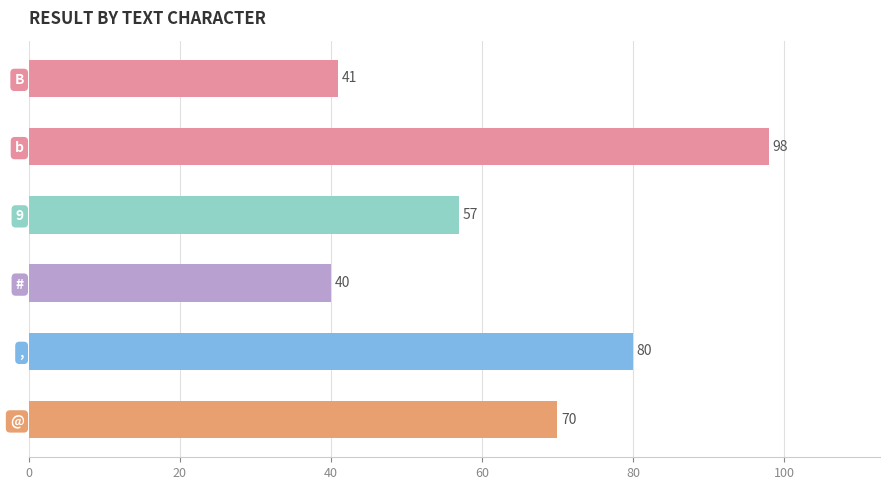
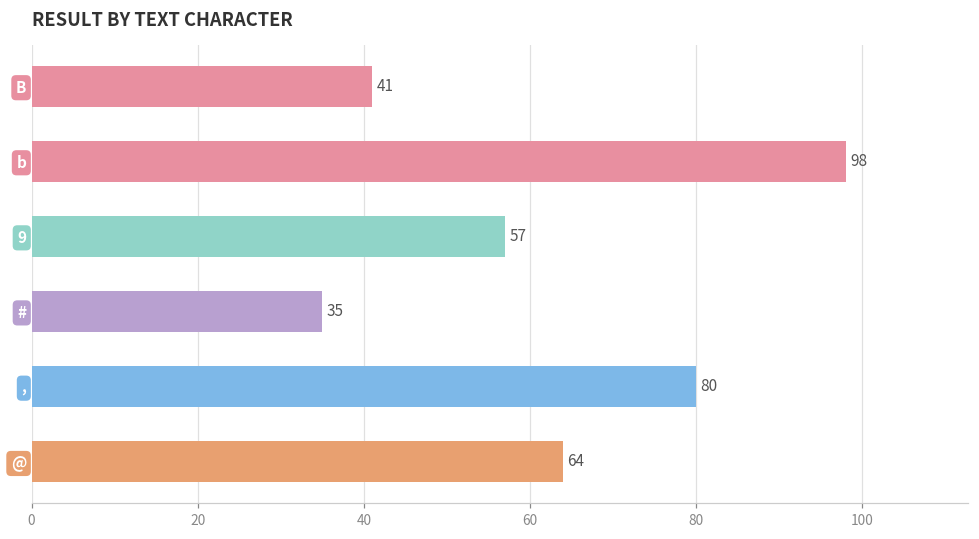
#: 40 -> 35
@: 70 -> 64
